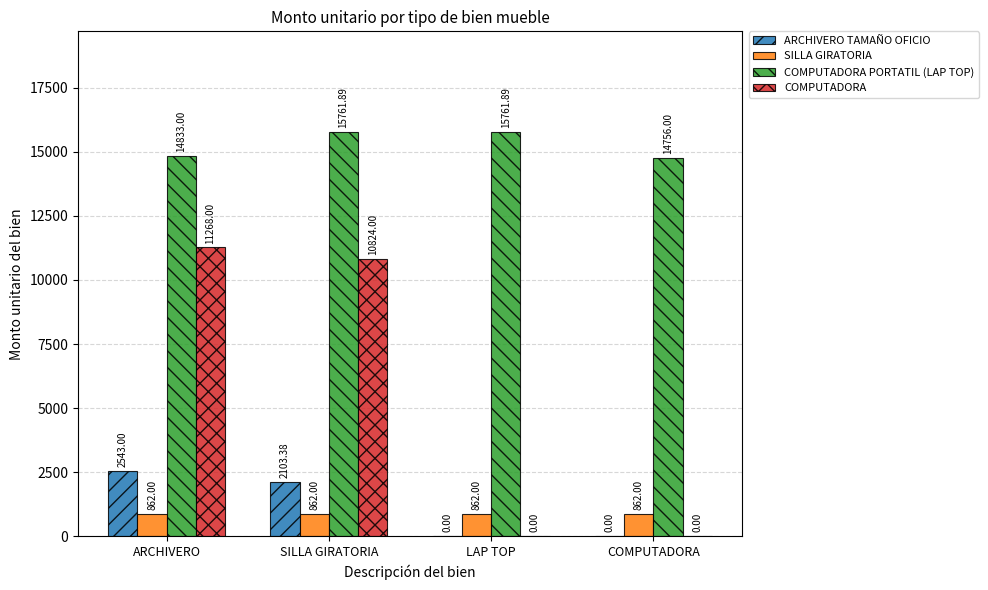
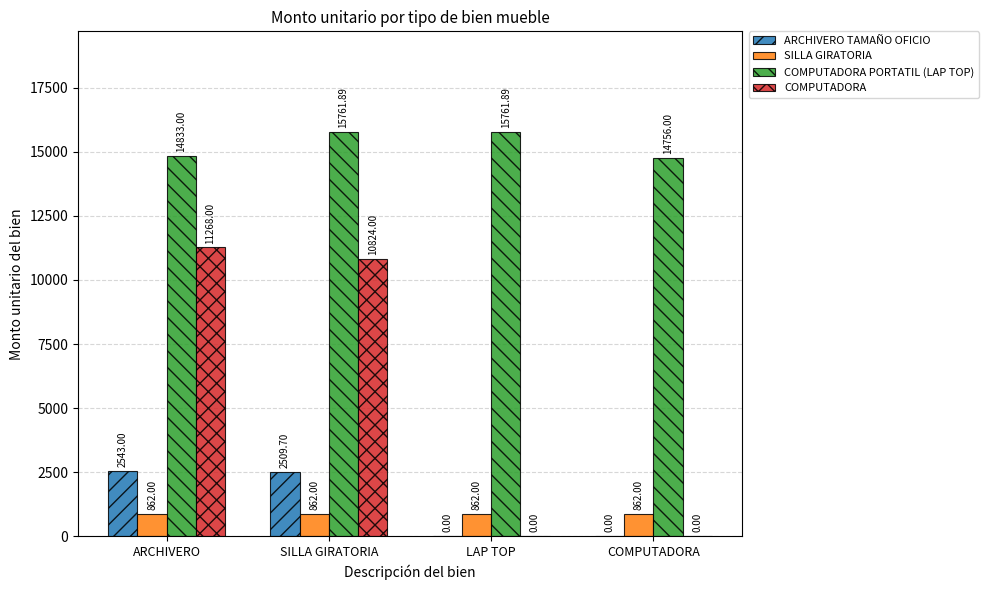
ARCHIVERO TAMAÑO OFICIO, SILLA GIRATORIA: 2103.38 -> 2509.70
